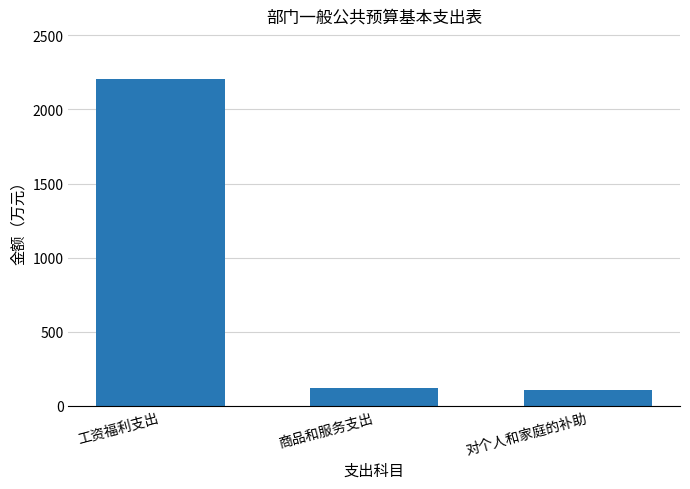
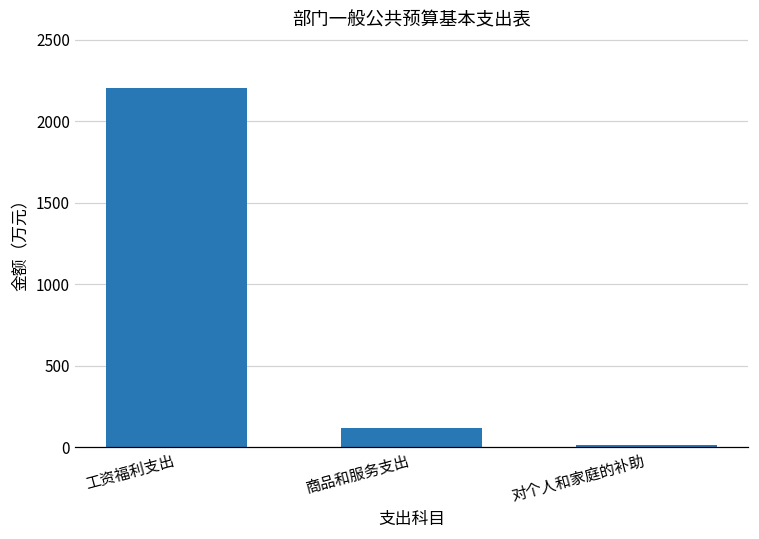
对个人和家庭的补助: 100 -> 10
